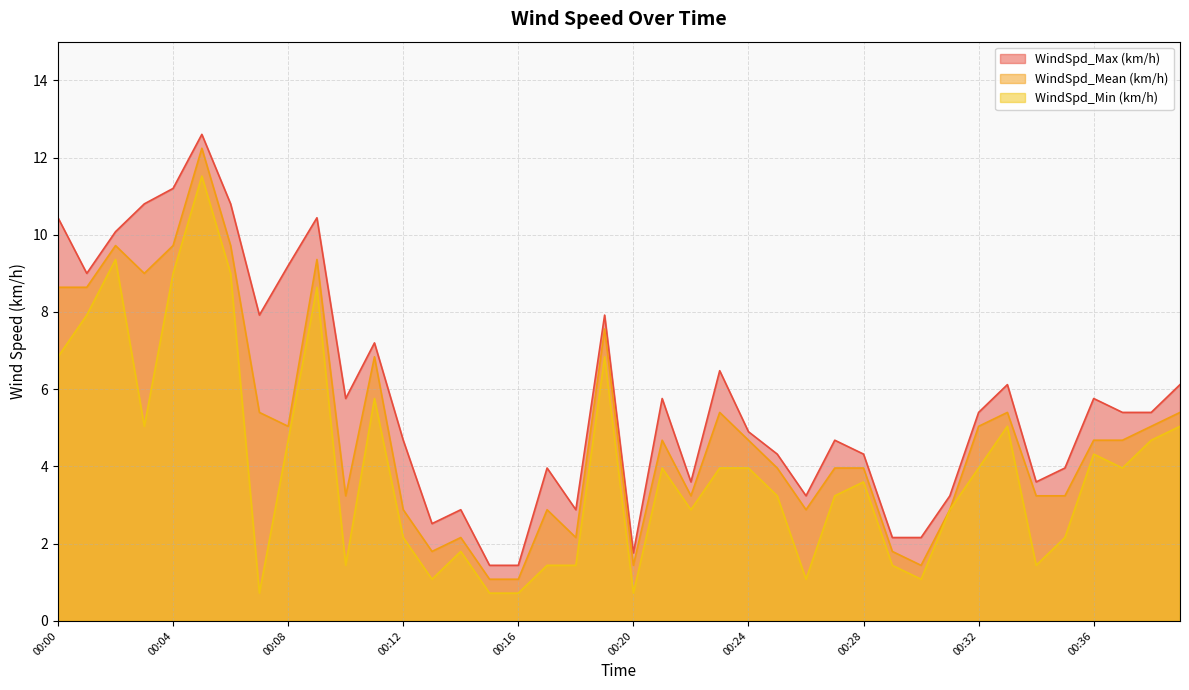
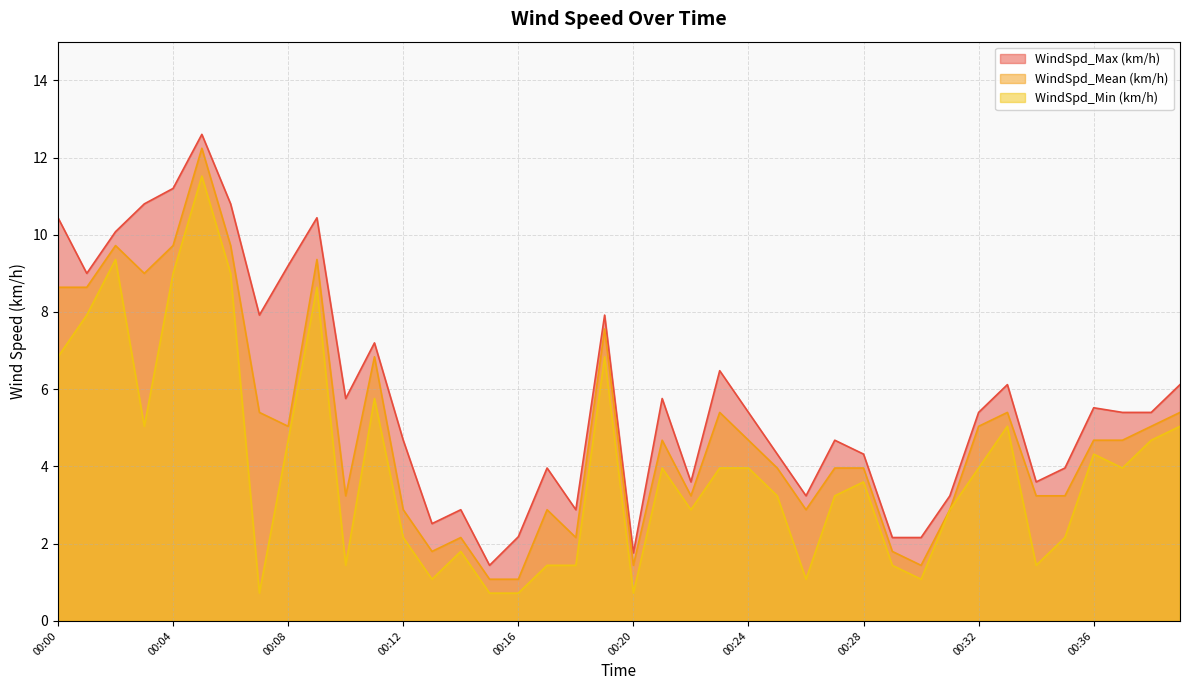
WindSpd_Max (km/h), 00:16: 1.4 -> 2.2
WindSpd_Max (km/h), 00:24: 4.9 -> 5.4
WindSpd_Max (km/h), 00:36: 5.8 -> 5.5
